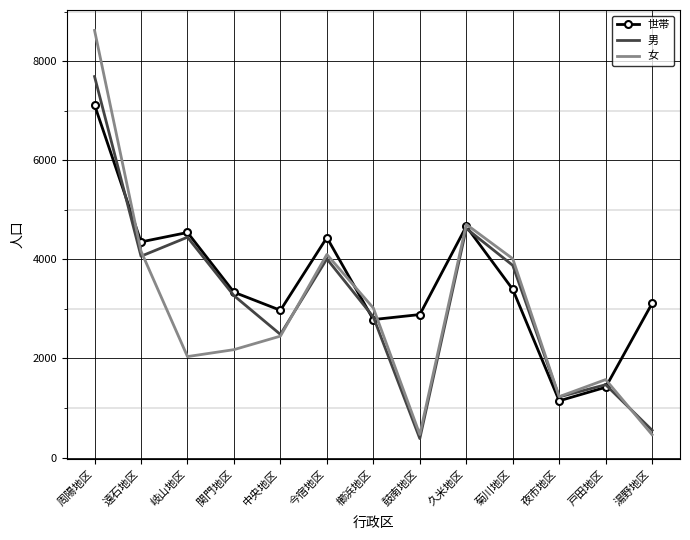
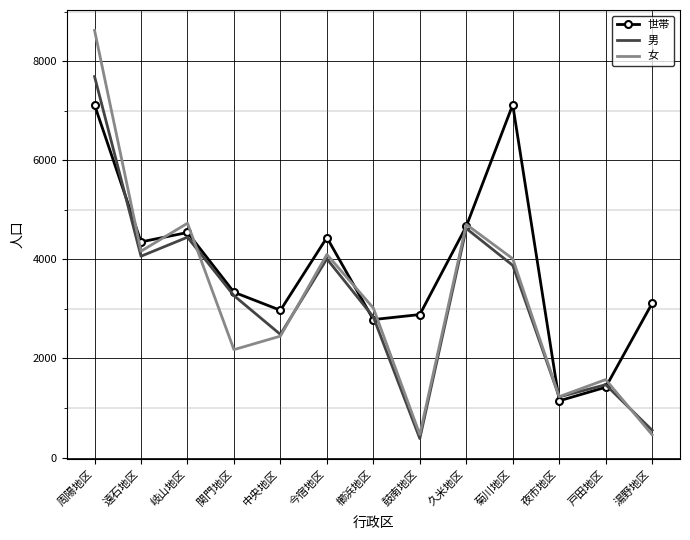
女, 岐山地区: 2000 -> 4700
世帯, 菊川地区: 3400 -> 7100
